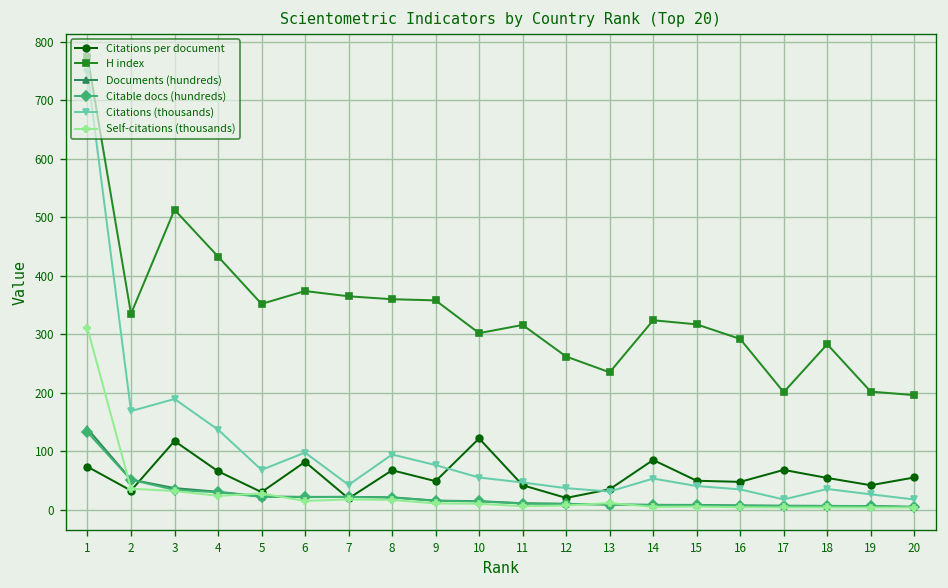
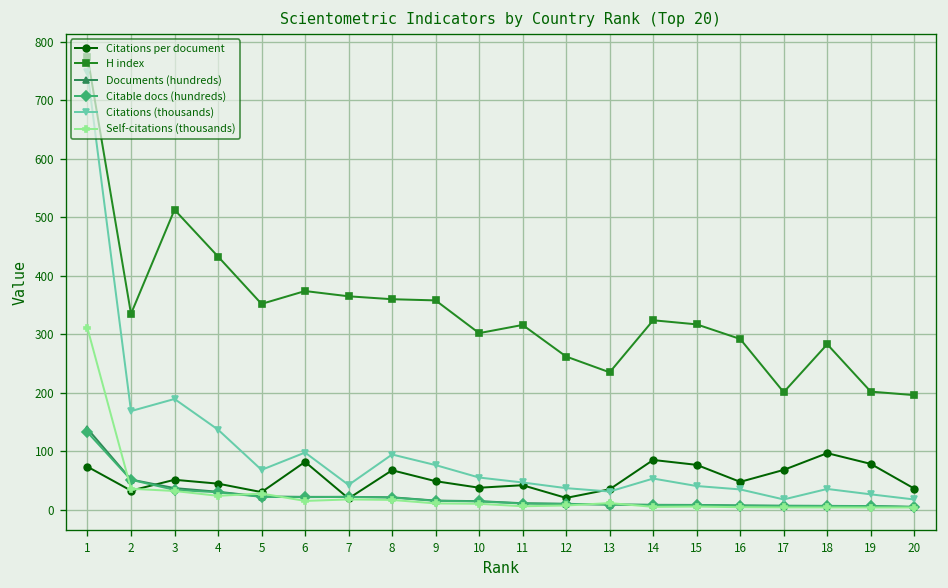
Citations per document, 3: 120 -> 50
Citations per document, 4: 70 -> 40
Citations per document, 10: 120 -> 40
Citations per document, 15: 50 -> 80
Citations per document, 18: 50 -> 100
Citations per document, 19: 40 -> 80
Citations per document, 20: 60 -> 40
